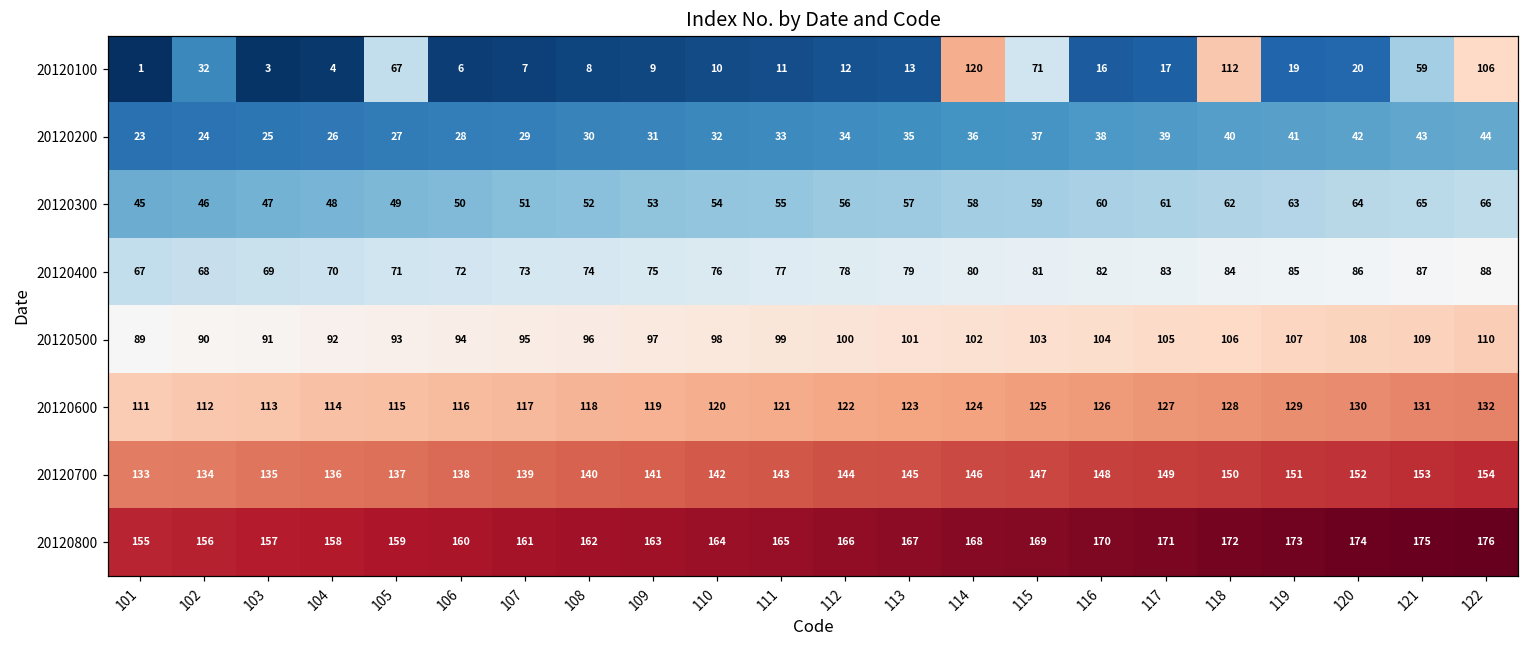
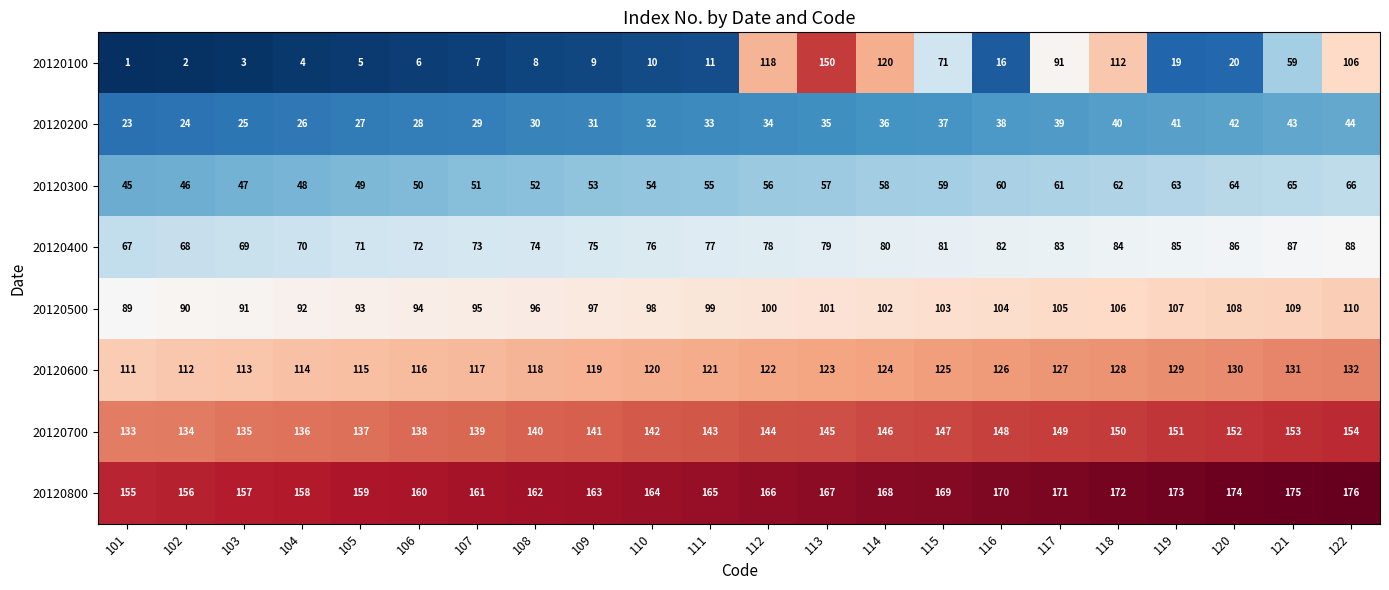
20120100, 102: 32 -> 2
20120100, 105: 67 -> 5
20120100, 112: 12 -> 118
20120100, 113: 13 -> 150
20120100, 117: 17 -> 91
